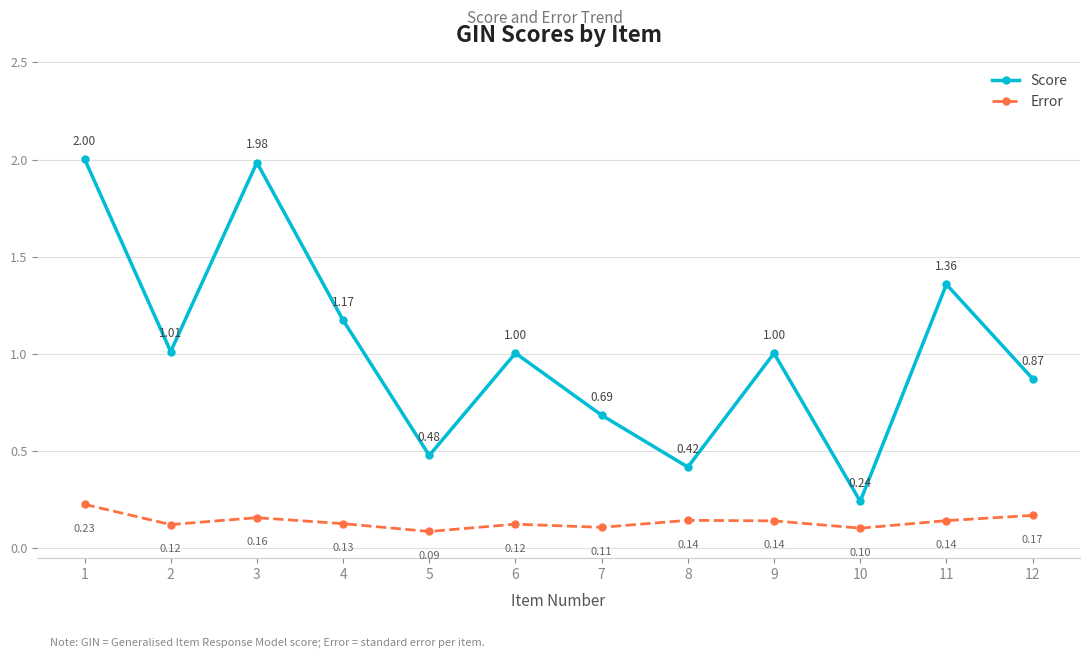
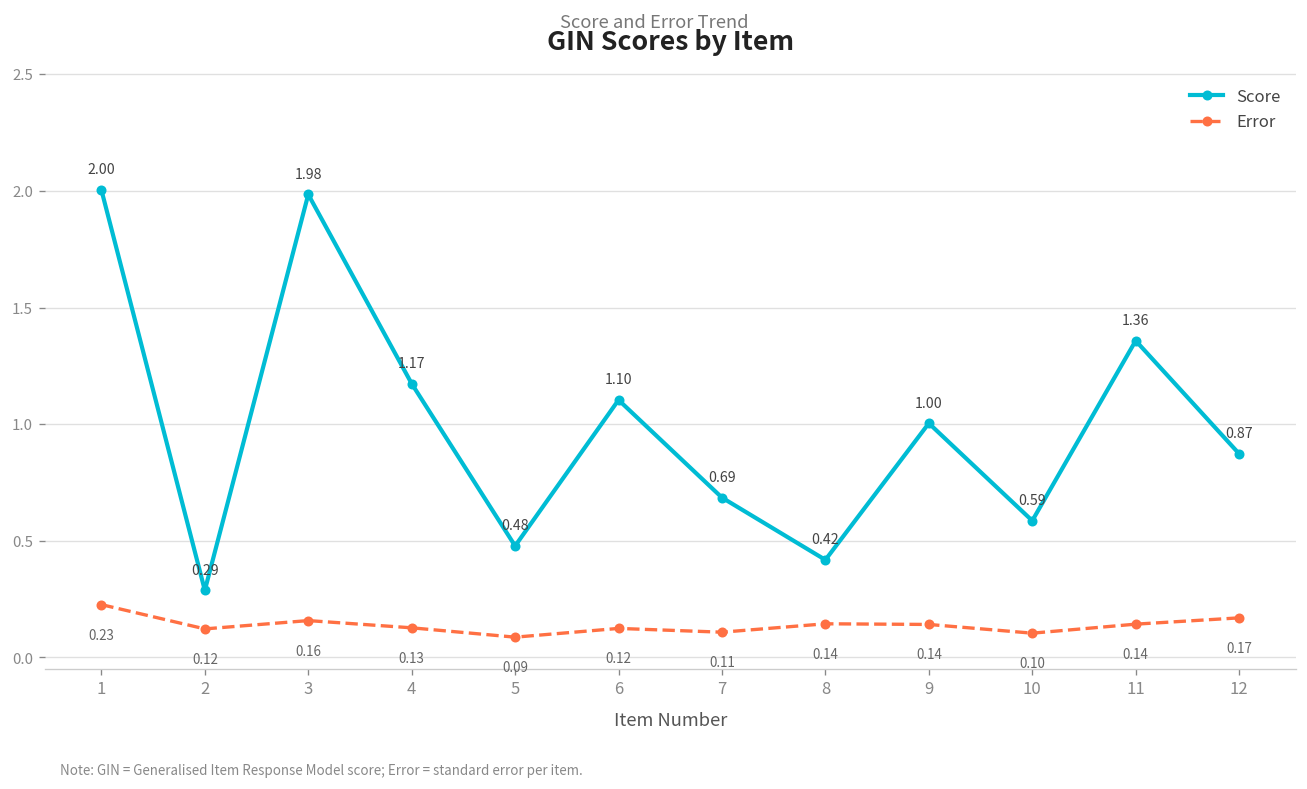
Score, 2: 1.01 -> 0.29
Score, 6: 1.00 -> 1.10
Score, 10: 0.24 -> 0.59
